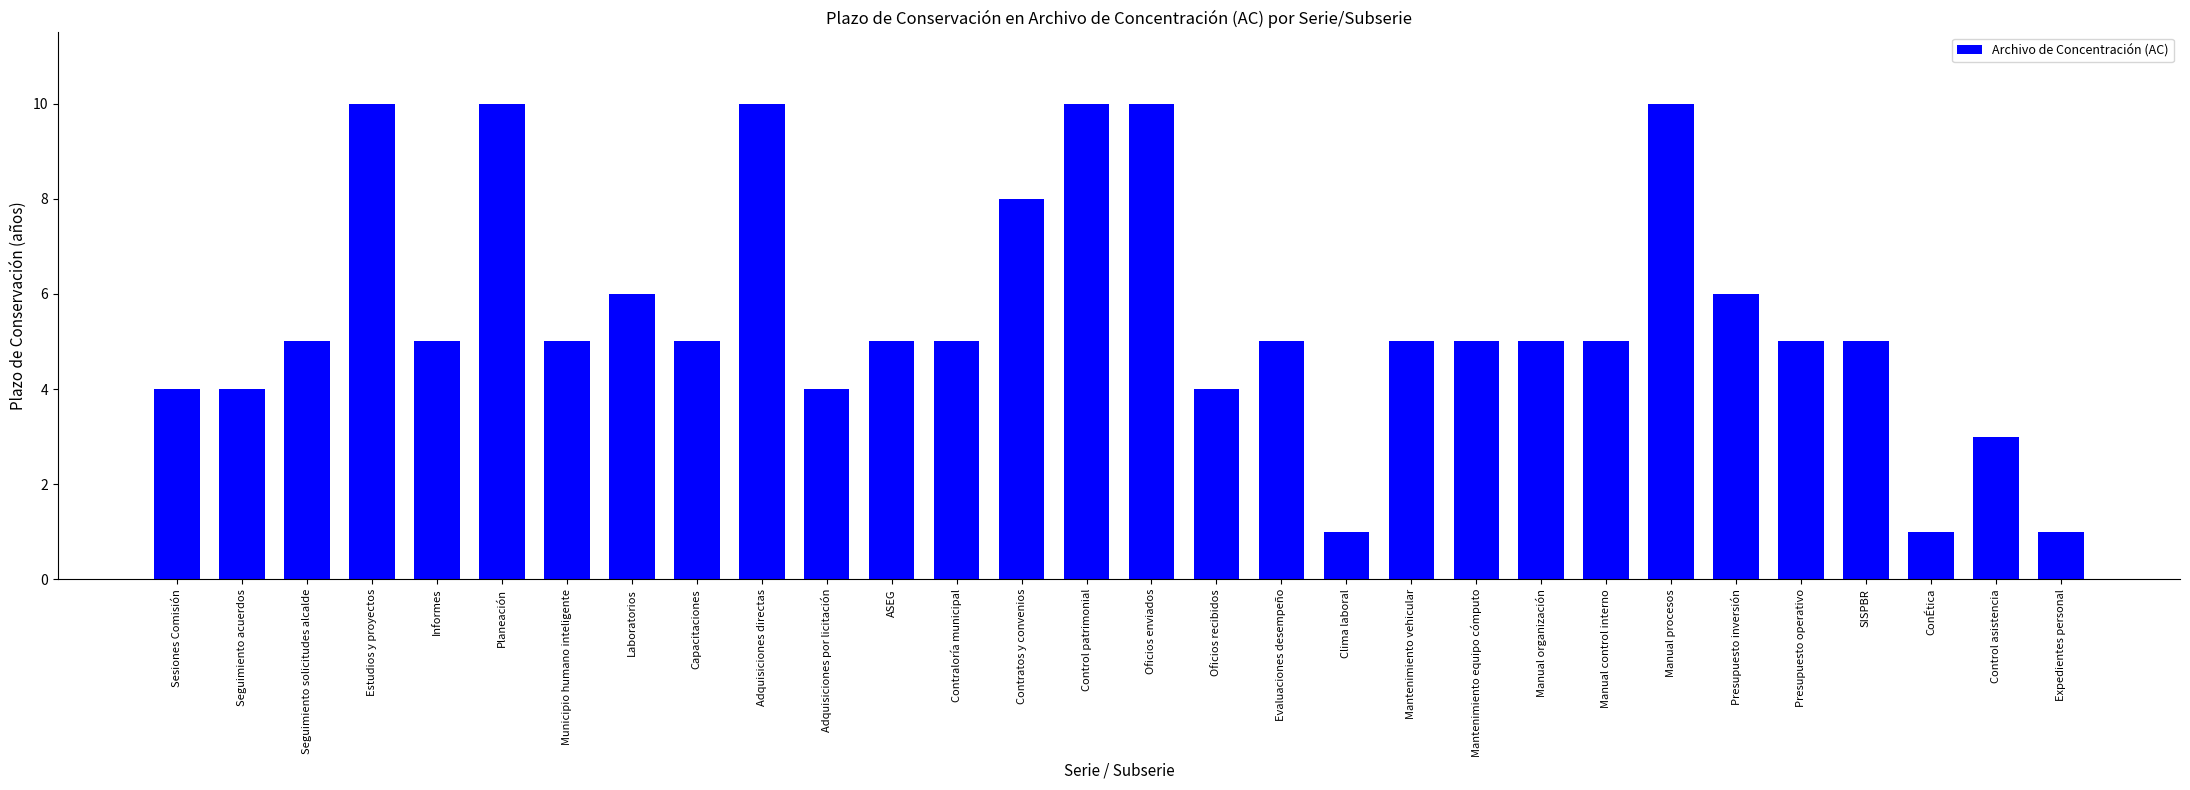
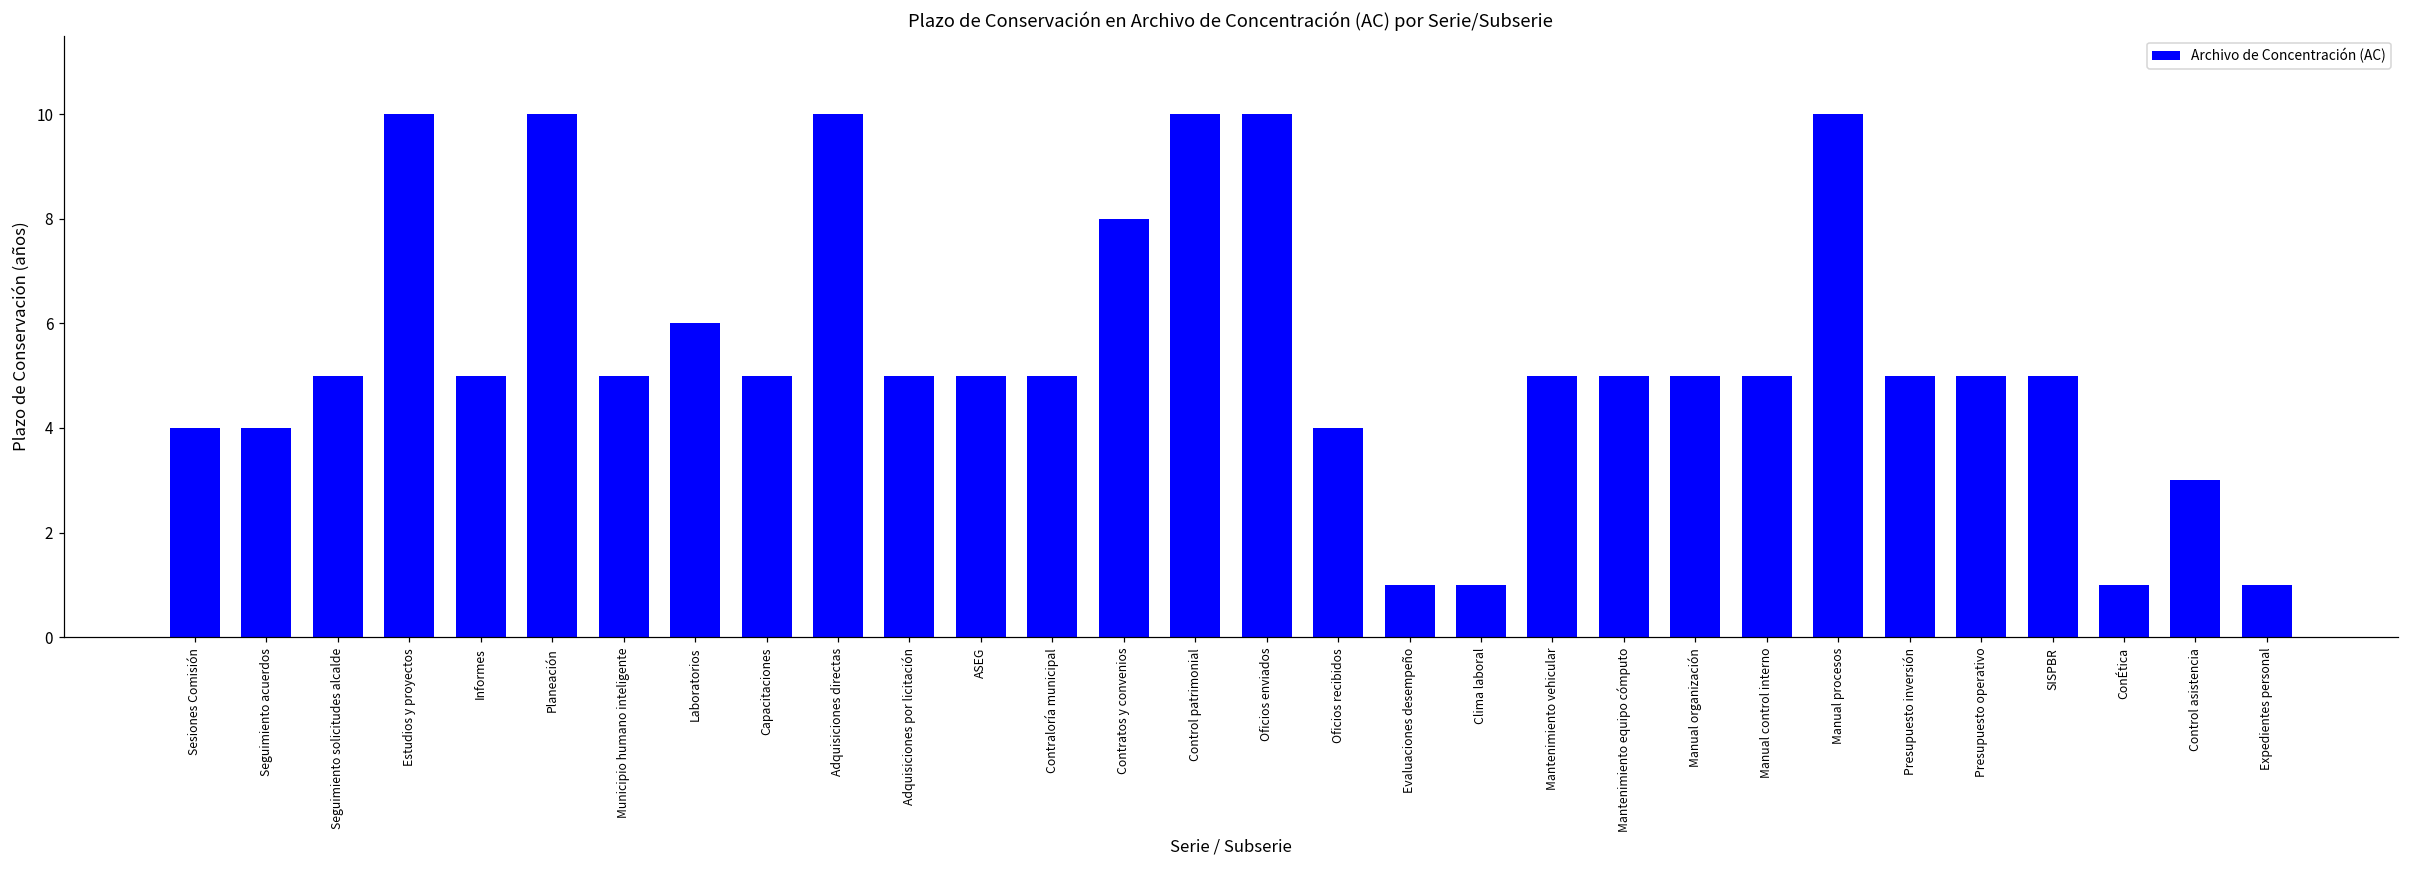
Adquisiciones por licitación: 4 -> 5
Evaluaciones desempeño: 5 -> 1
Presupuesto inversión: 6 -> 5
